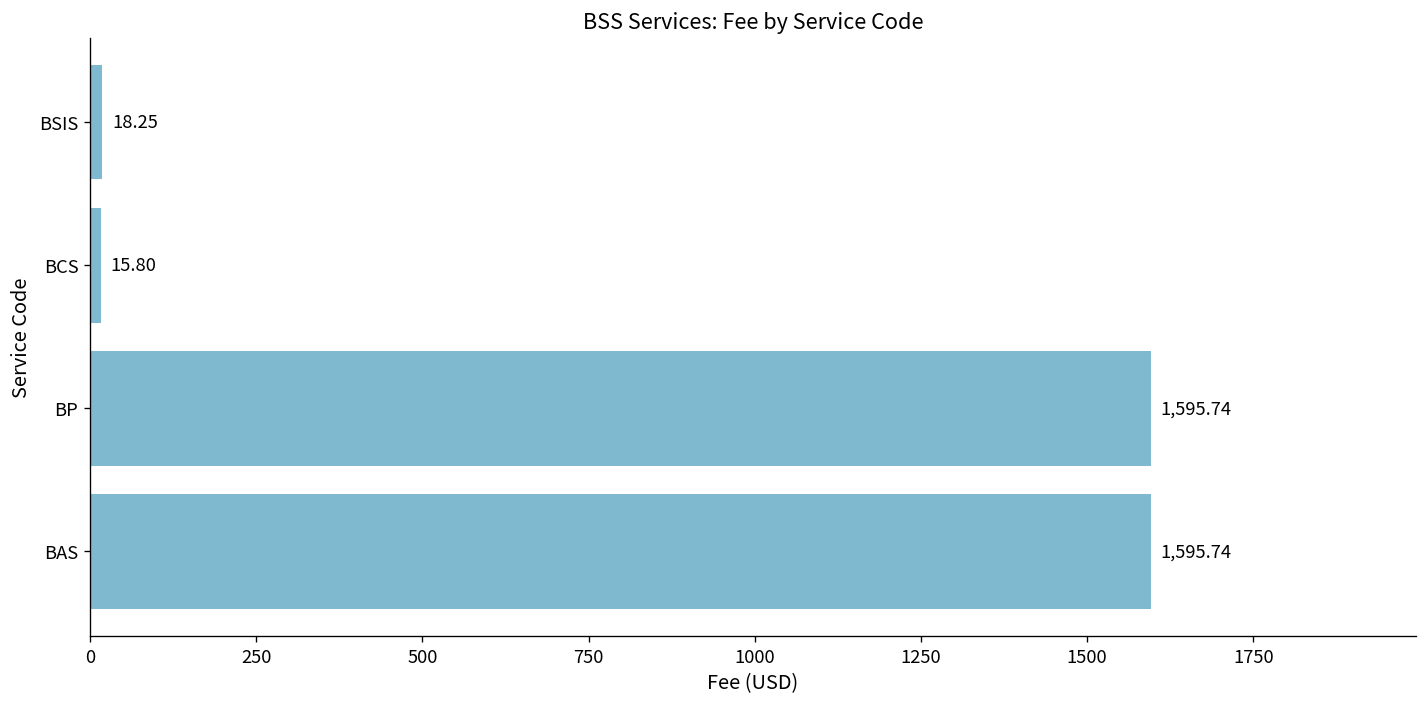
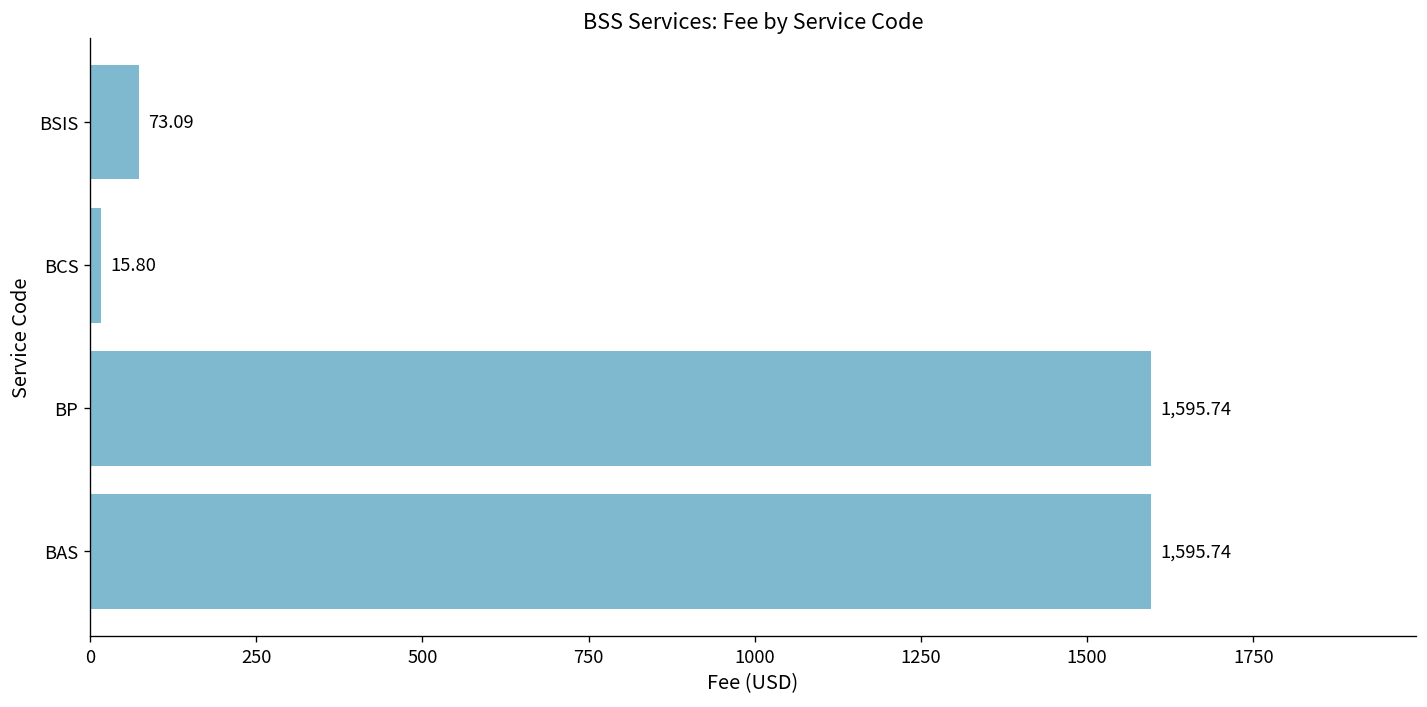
BSIS: 18.25 -> 73.09
